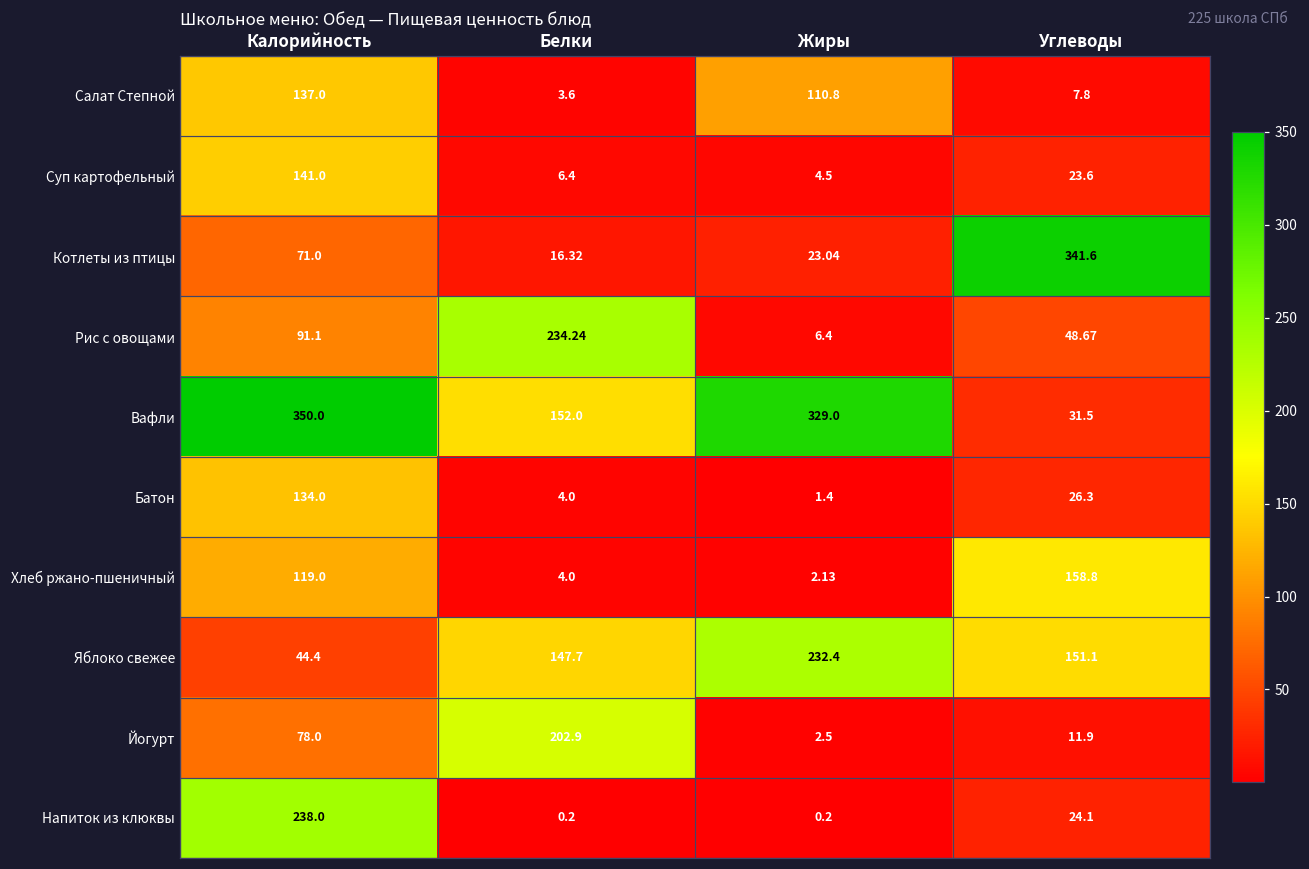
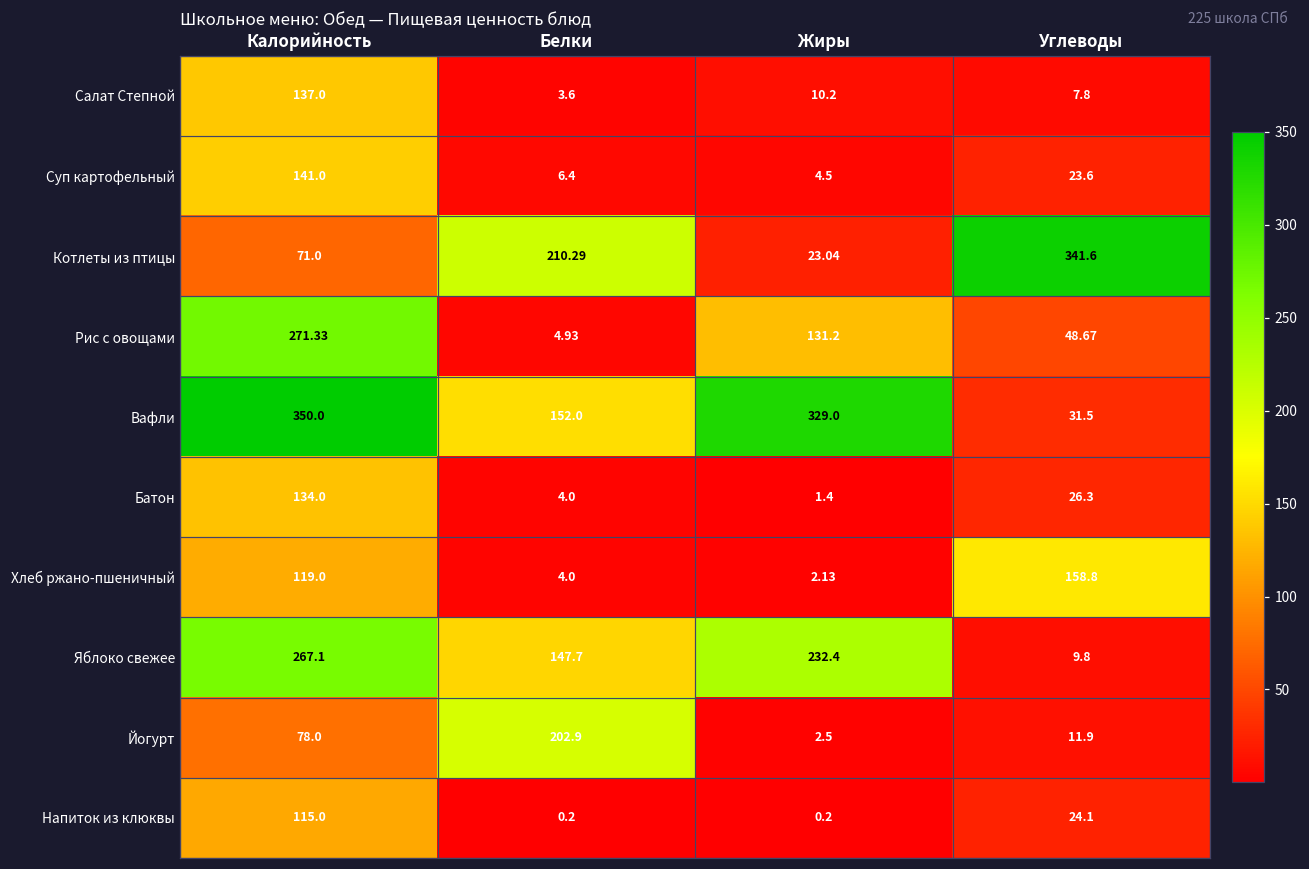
Салат Степной, Жиры: 110.8 -> 10.2
Котлеты из птицы, Белки: 16.32 -> 210.29
Рис с овощами, Калорийность: 91.1 -> 271.33
Рис с овощами, Белки: 234.24 -> 4.93
Рис с овощами, Жиры: 6.4 -> 131.2
Яблоко свежее, Калорийность: 44.4 -> 267.1
Яблоко свежее, Углеводы: 151.1 -> 9.8
Напиток из клюквы, Калорийность: 238.0 -> 115.0
